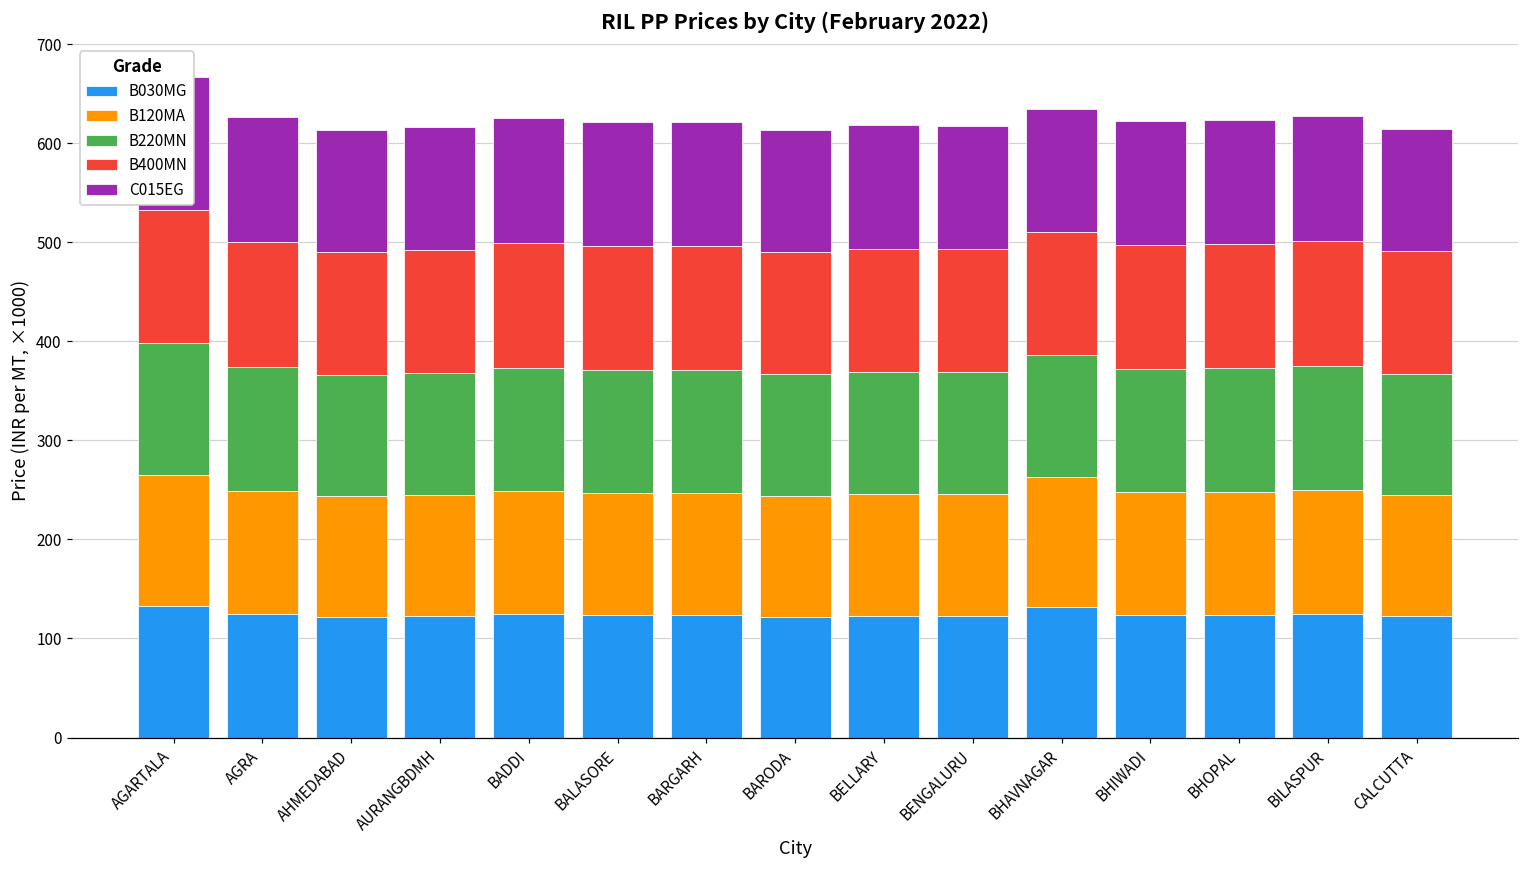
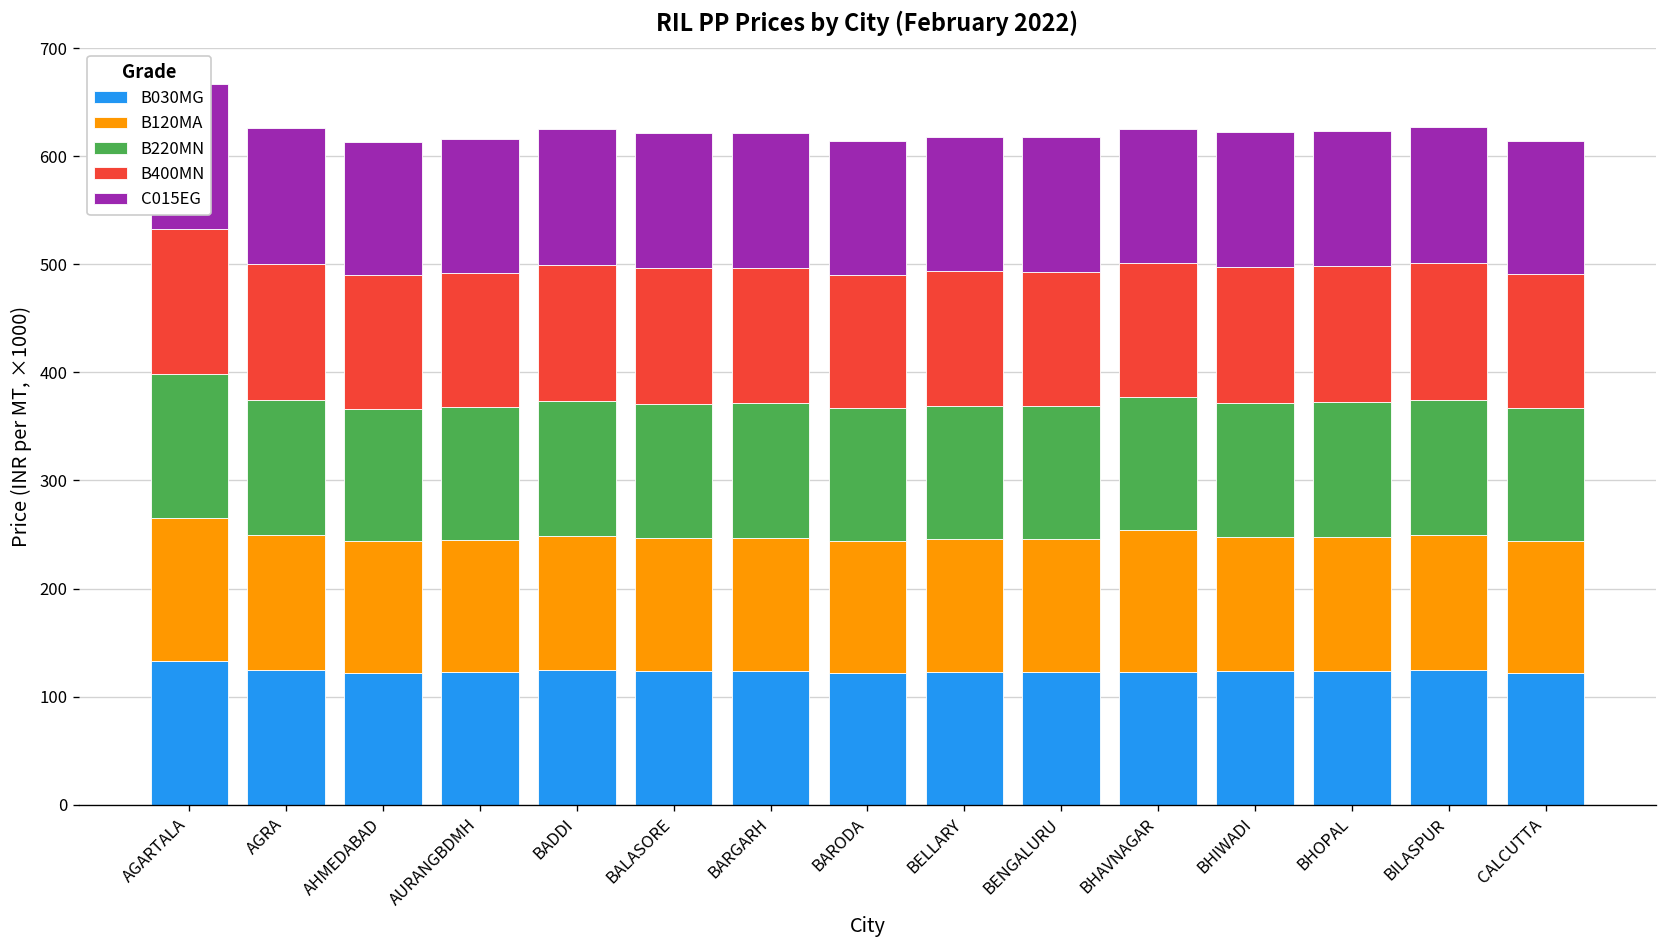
B030MG, BHAVNAGAR: 130 -> 120
